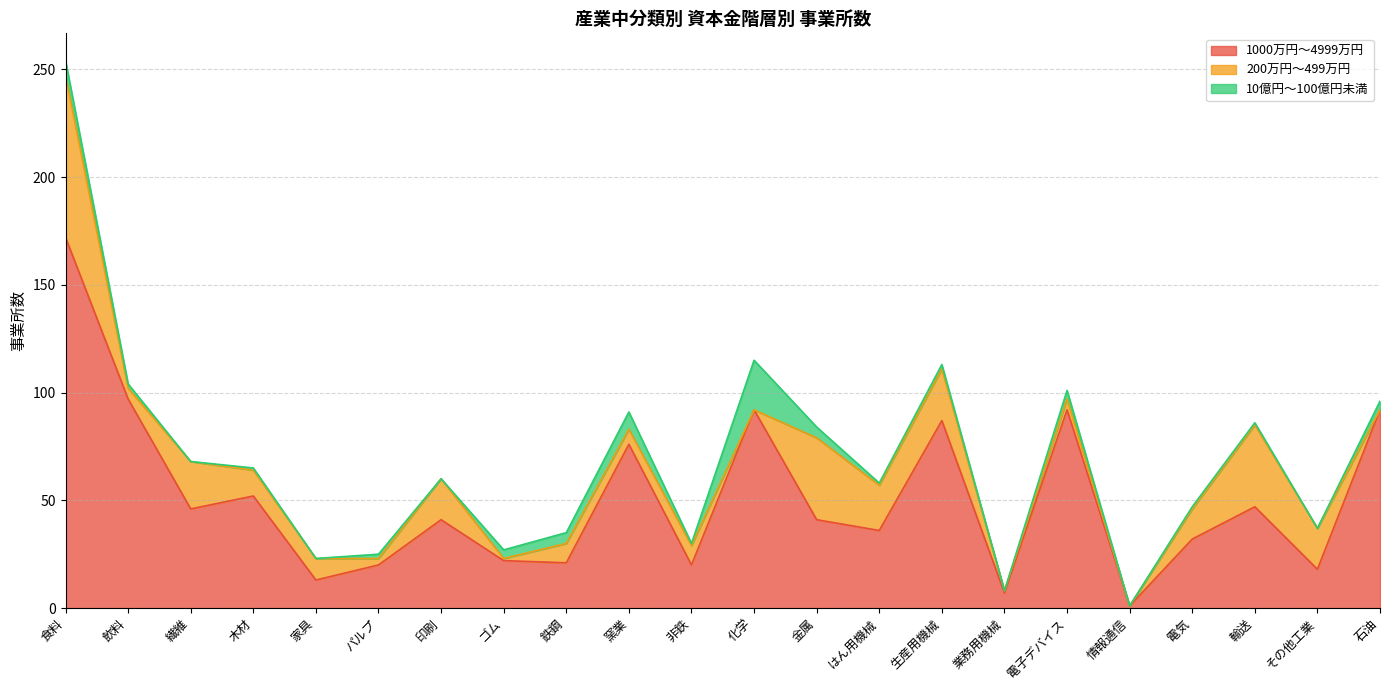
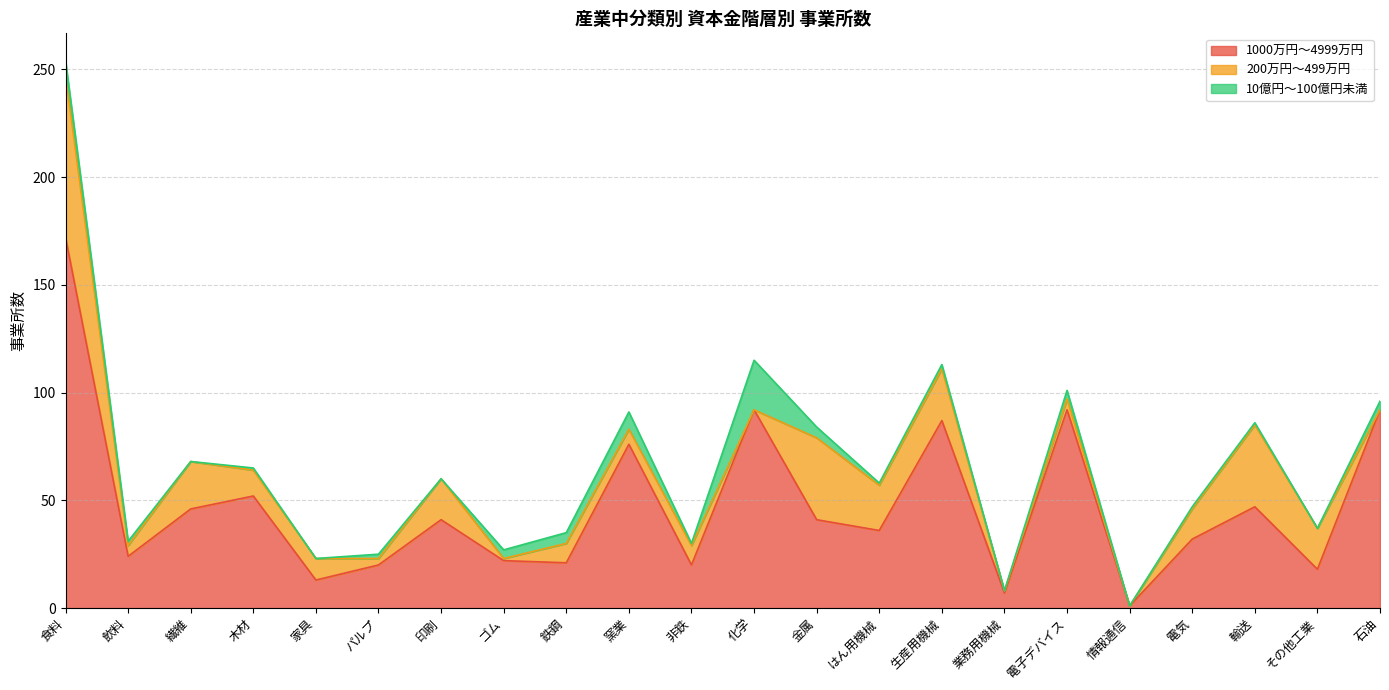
1000万円～4999万円, 飲料: 97 -> 24
